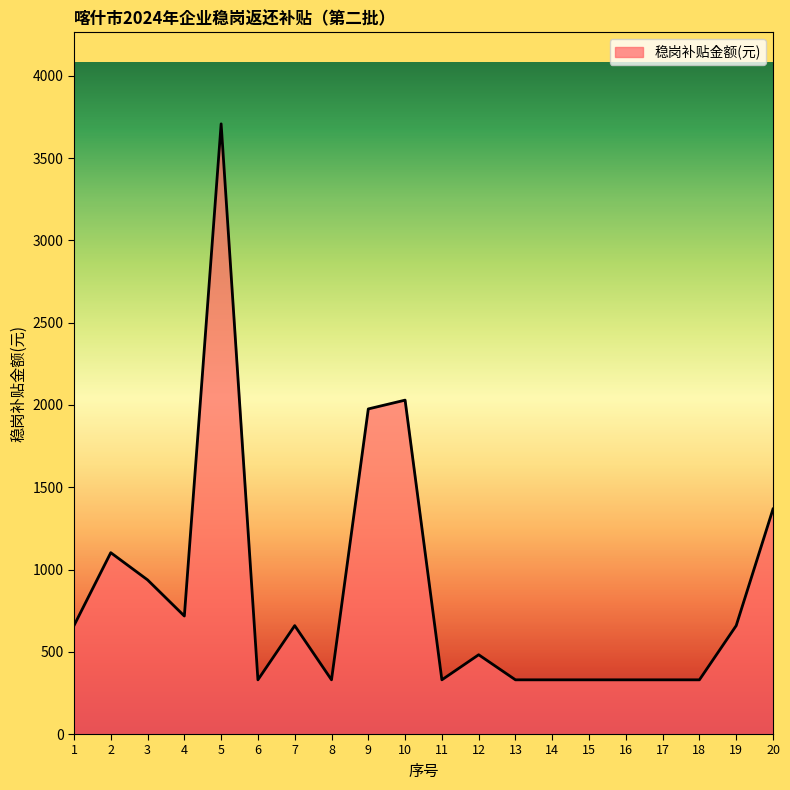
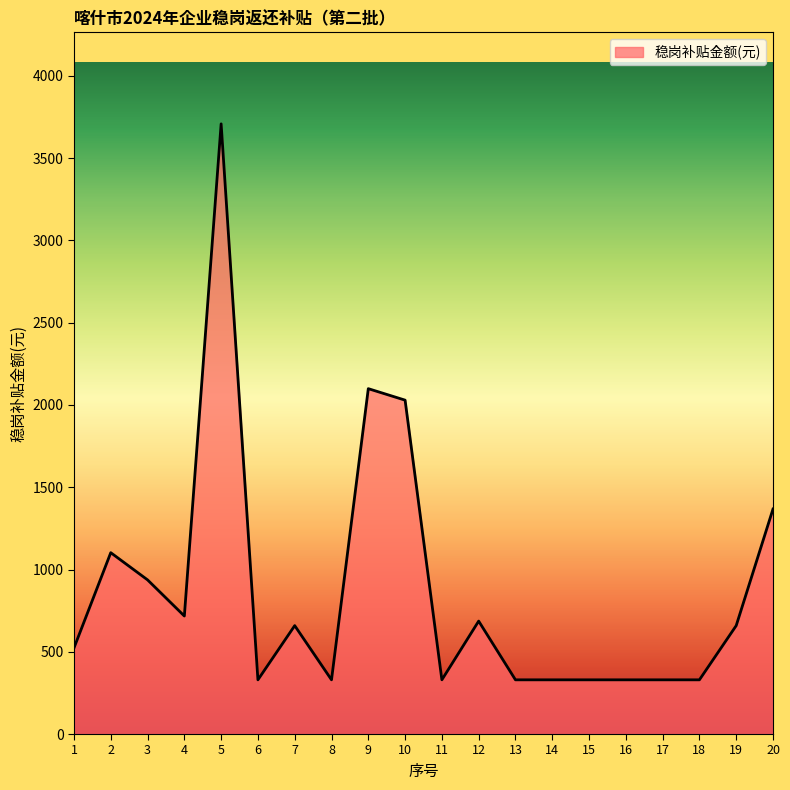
1: 660 -> 520
9: 1980 -> 2100
12: 480 -> 690
